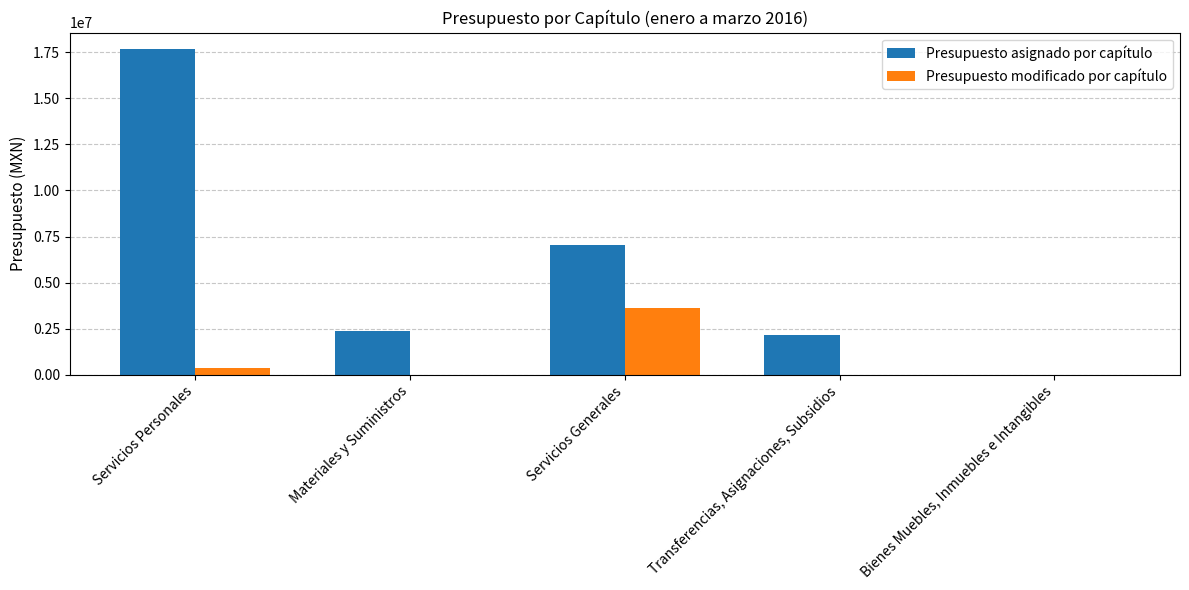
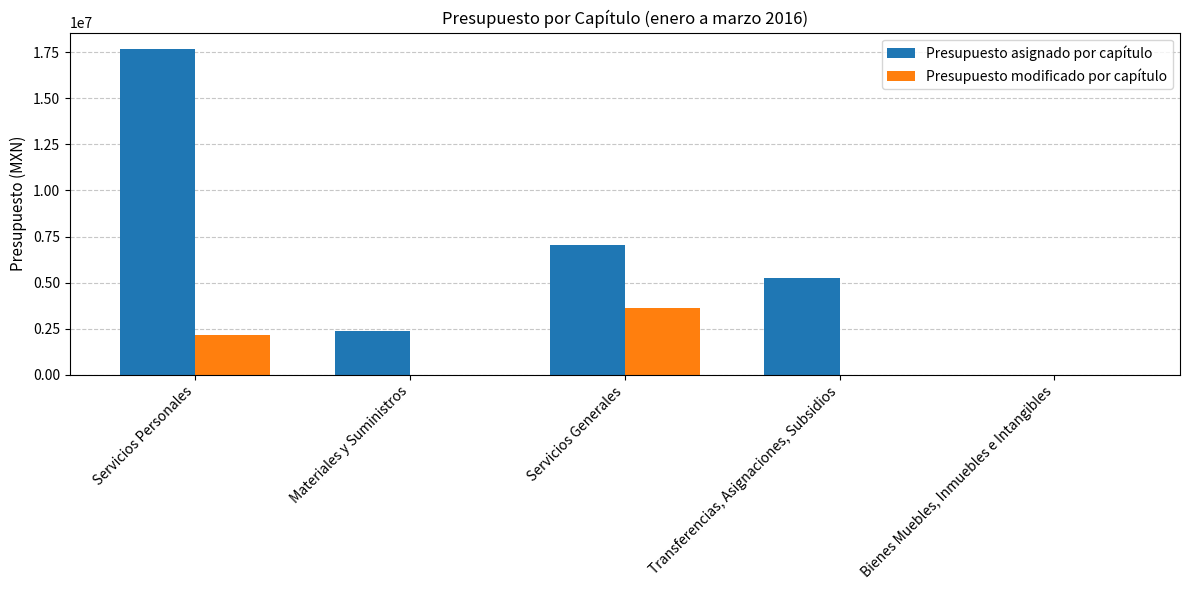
Presupuesto modificado por capítulo, Servicios Personales: 400000 -> 2200000
Presupuesto asignado por capítulo, Transferencias, Asignaciones, Subsidios: 2200000 -> 5300000
